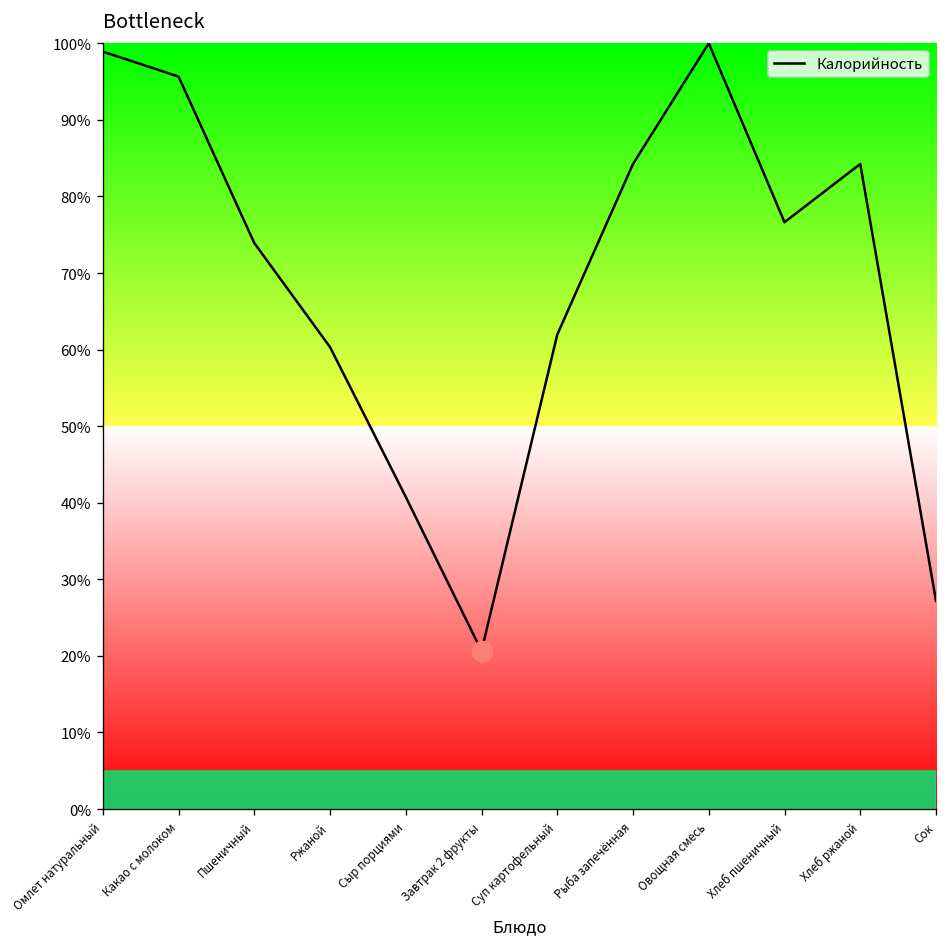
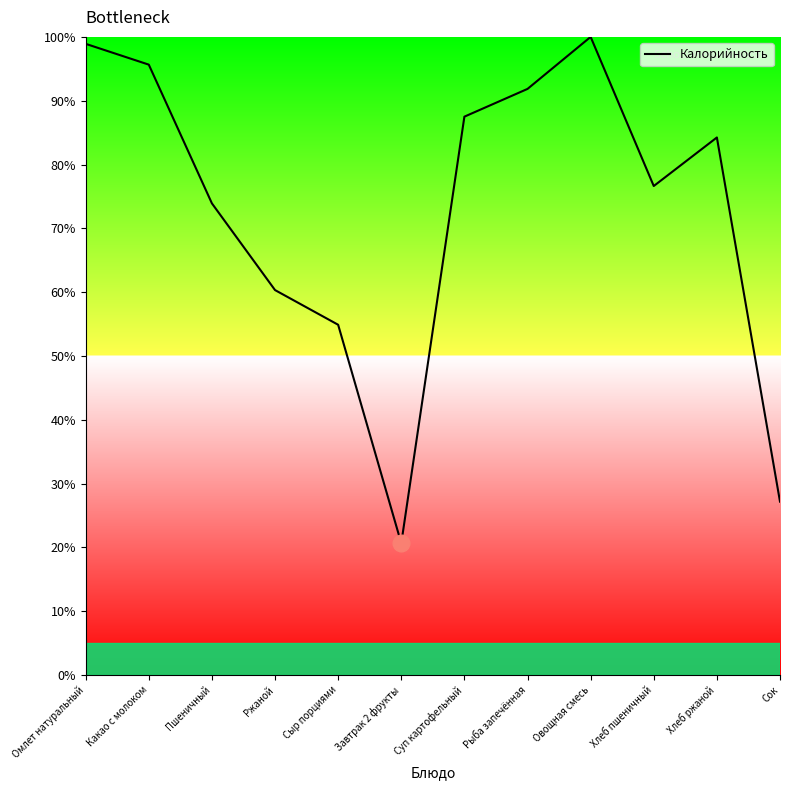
Калорийность, Сыр порциями: 41% -> 55%
Калорийность, Суп картофельный: 62% -> 88%
Калорийность, Рыба запечённая: 84% -> 92%
